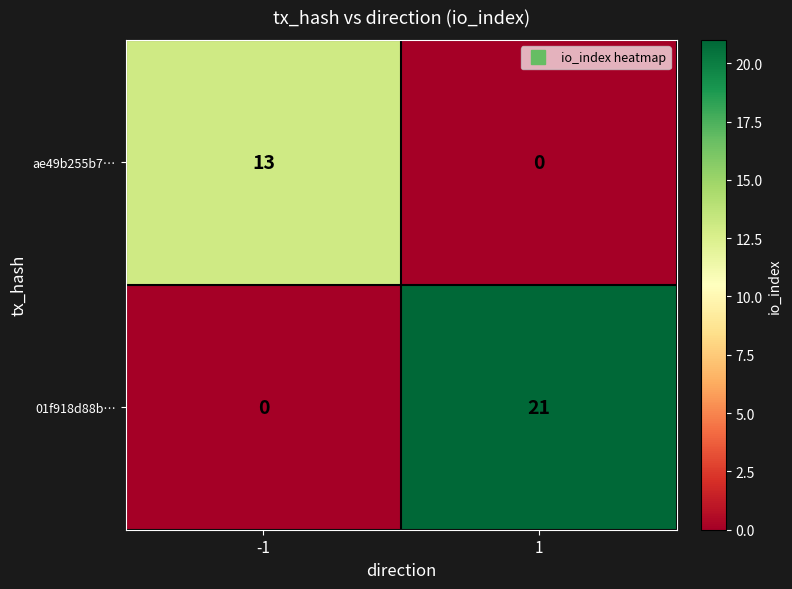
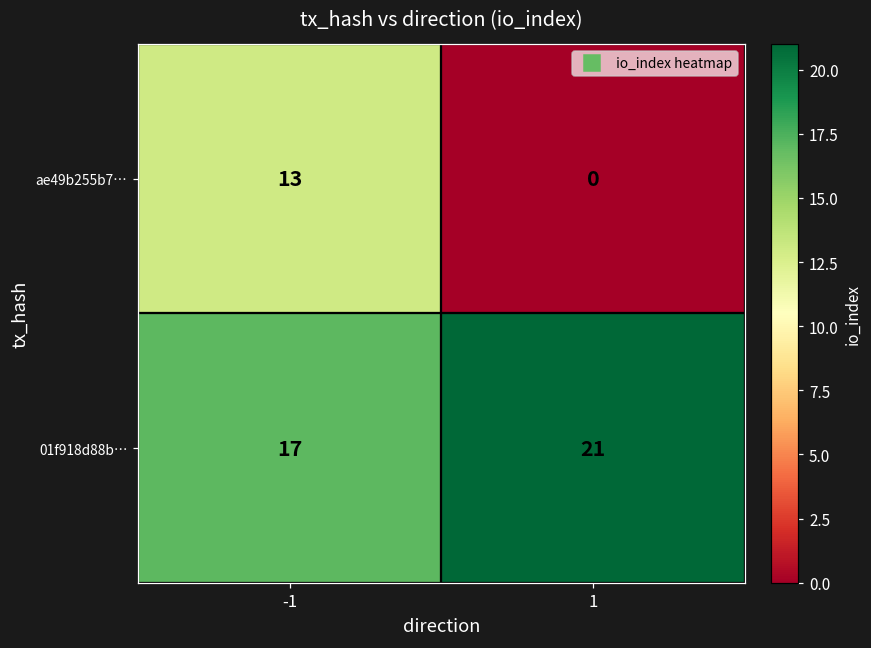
01f918d88b…, -1: 0 -> 17
